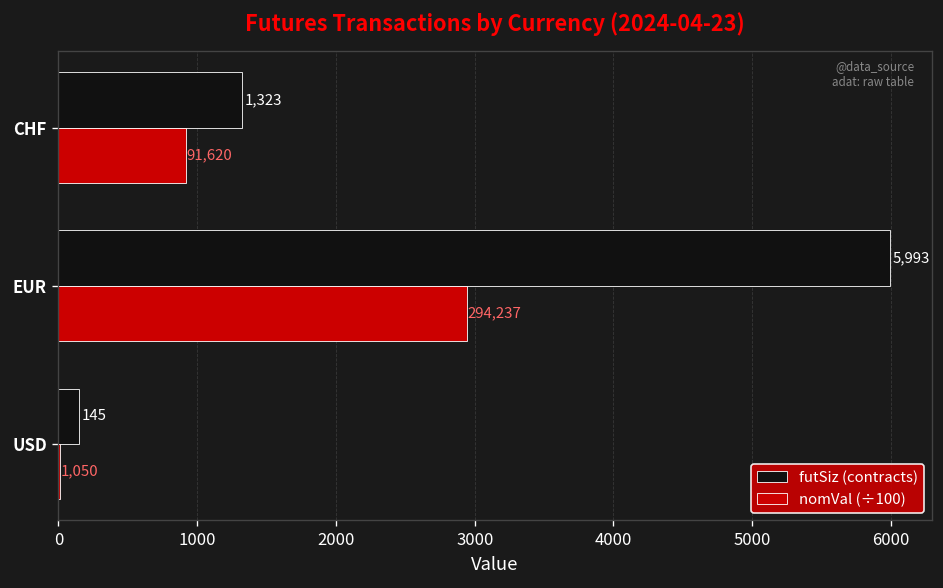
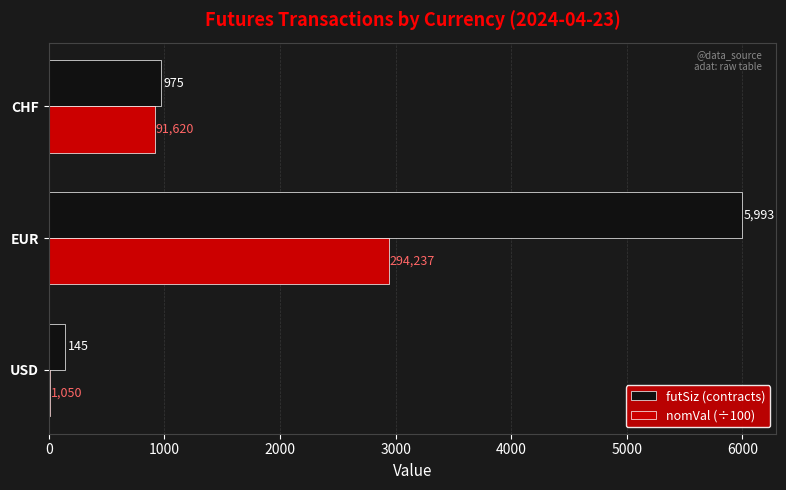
futSiz (contracts), CHF: 1,323 -> 975
